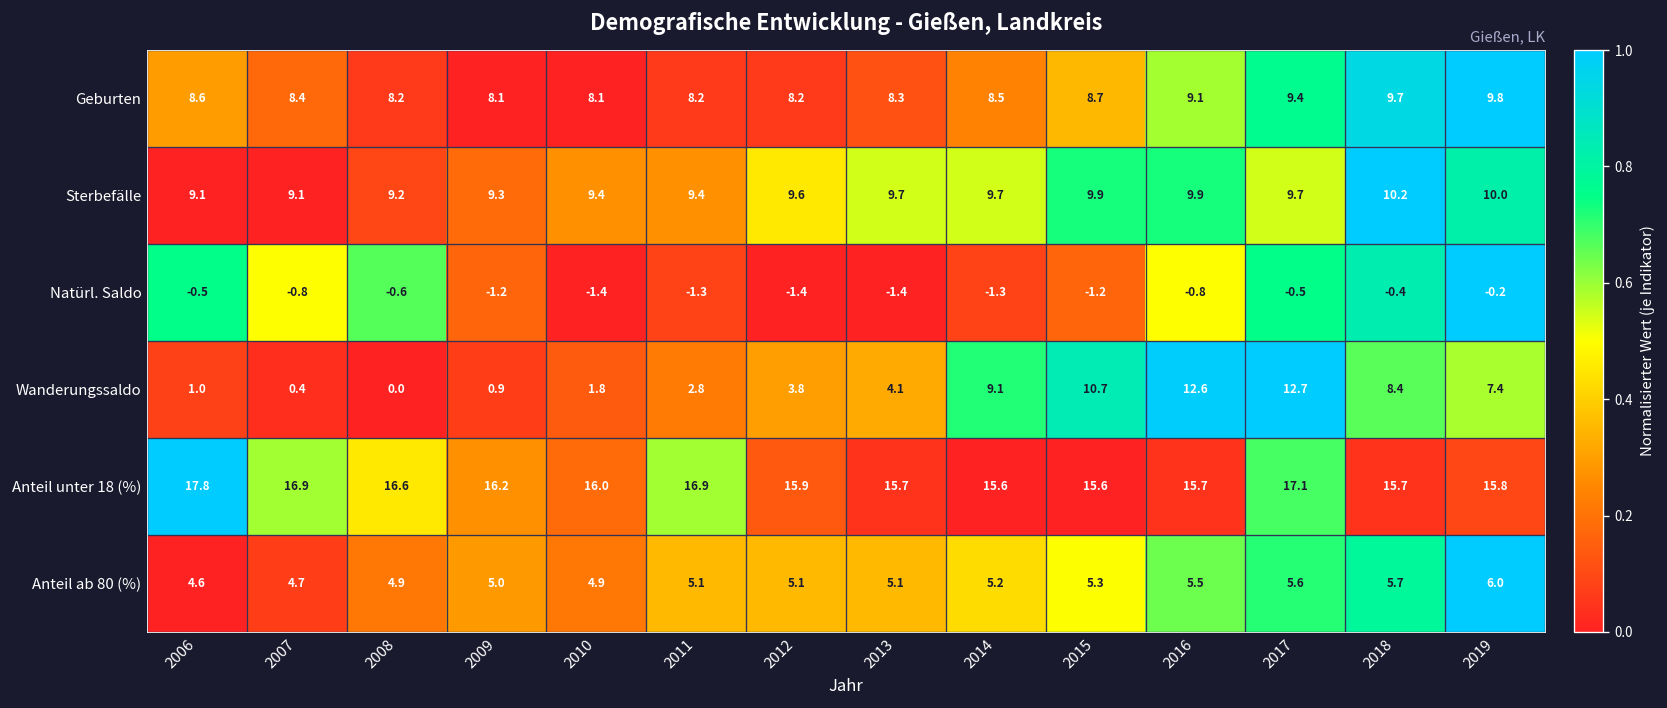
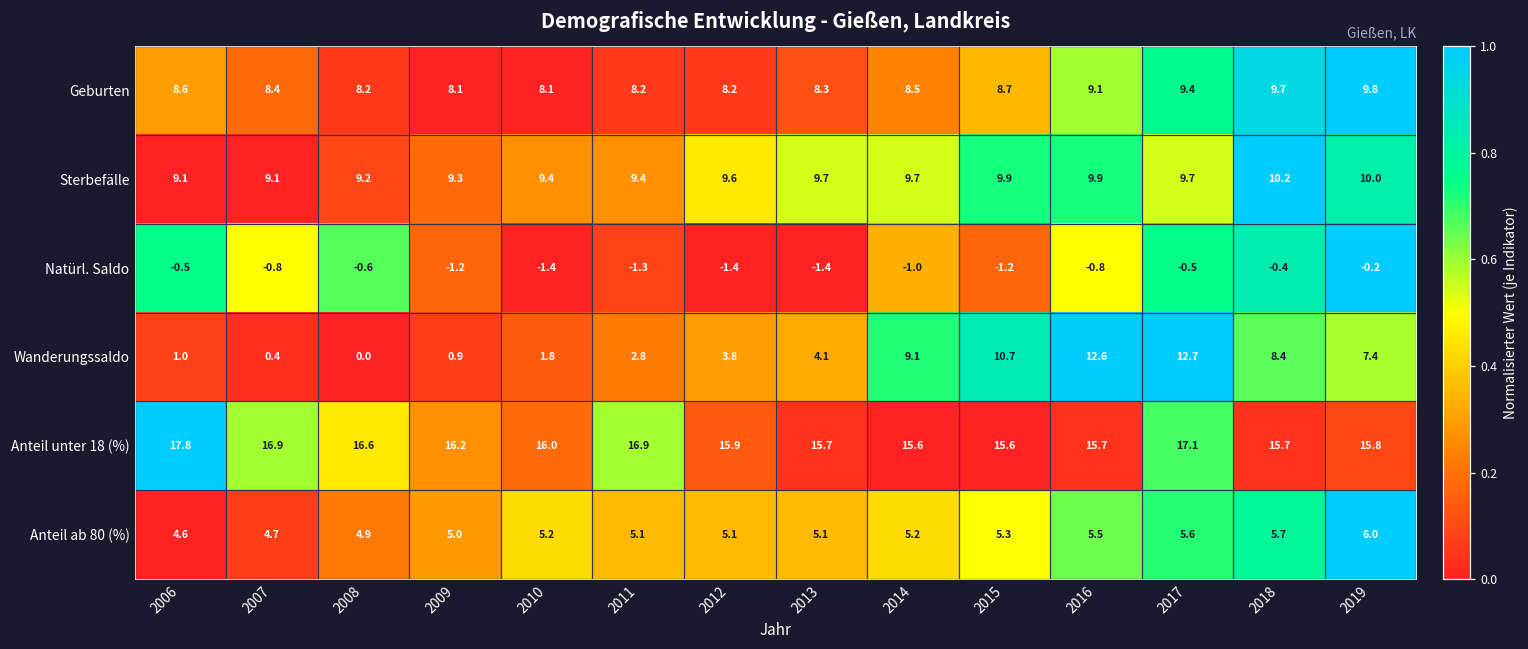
Natürl. Saldo, 2014: -1.3 -> -1.0
Anteil ab 80 (%), 2010: 4.9 -> 5.2
